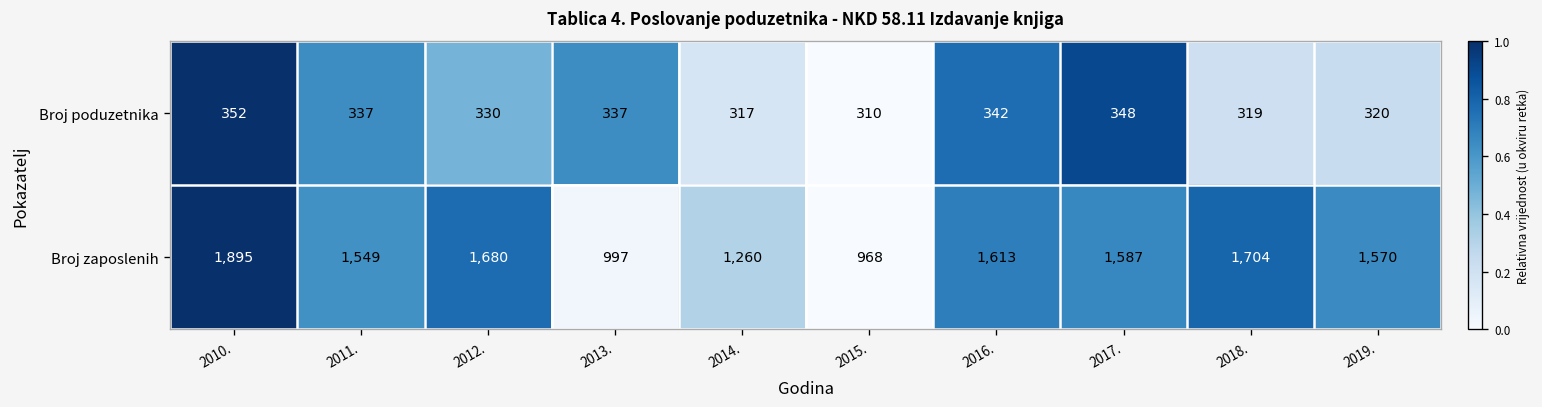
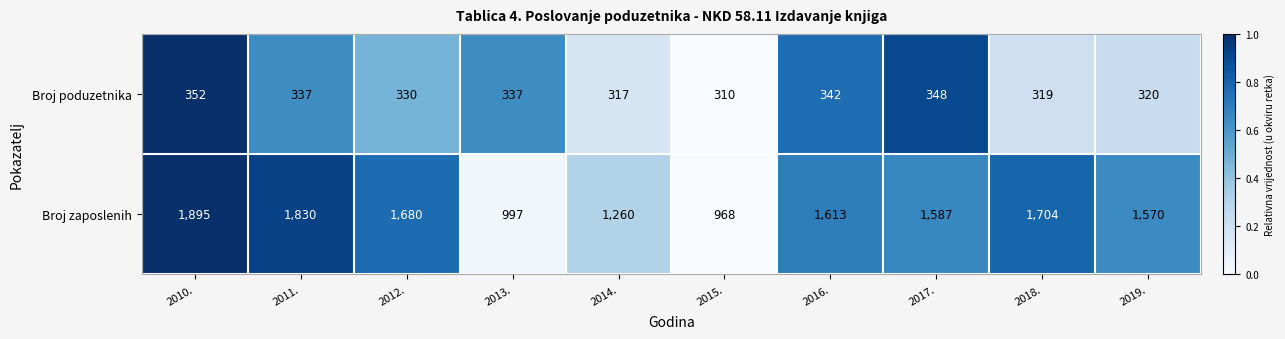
Broj zaposlenih, 2011.: 1,549 -> 1,830
